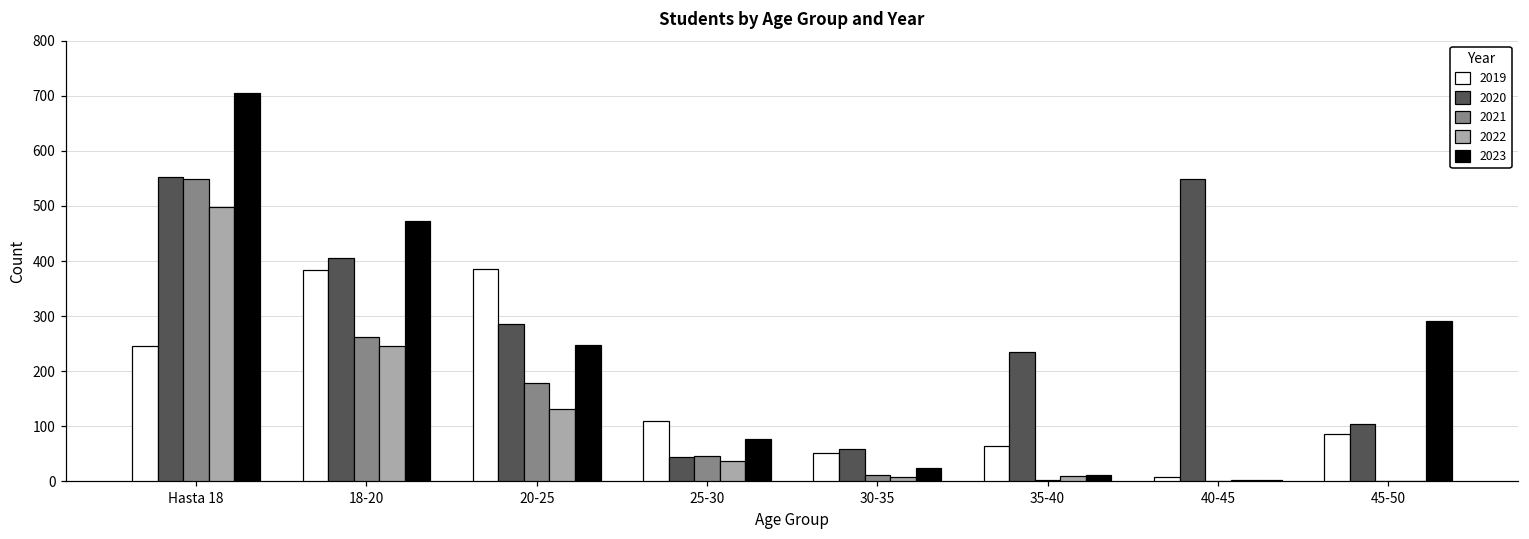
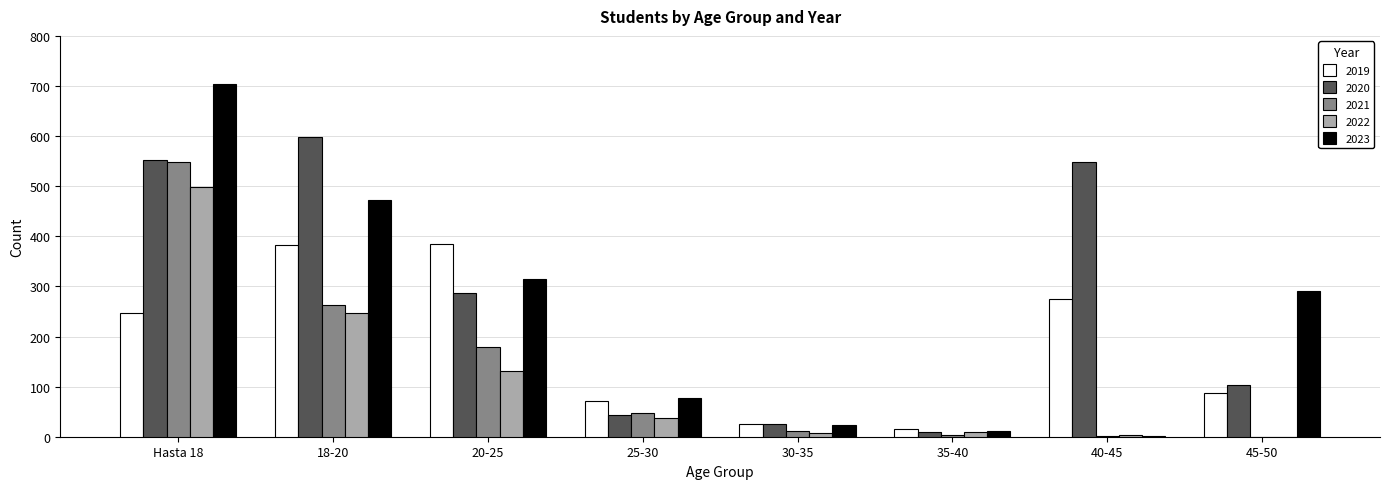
2020, 18-20: 410 -> 600
2023, 20-25: 250 -> 320
2019, 25-30: 110 -> 70
2019, 30-35: 50 -> 30
2020, 30-35: 60 -> 30
2019, 35-40: 60 -> 20
2020, 35-40: 240 -> 10
2019, 40-45: 10 -> 280
